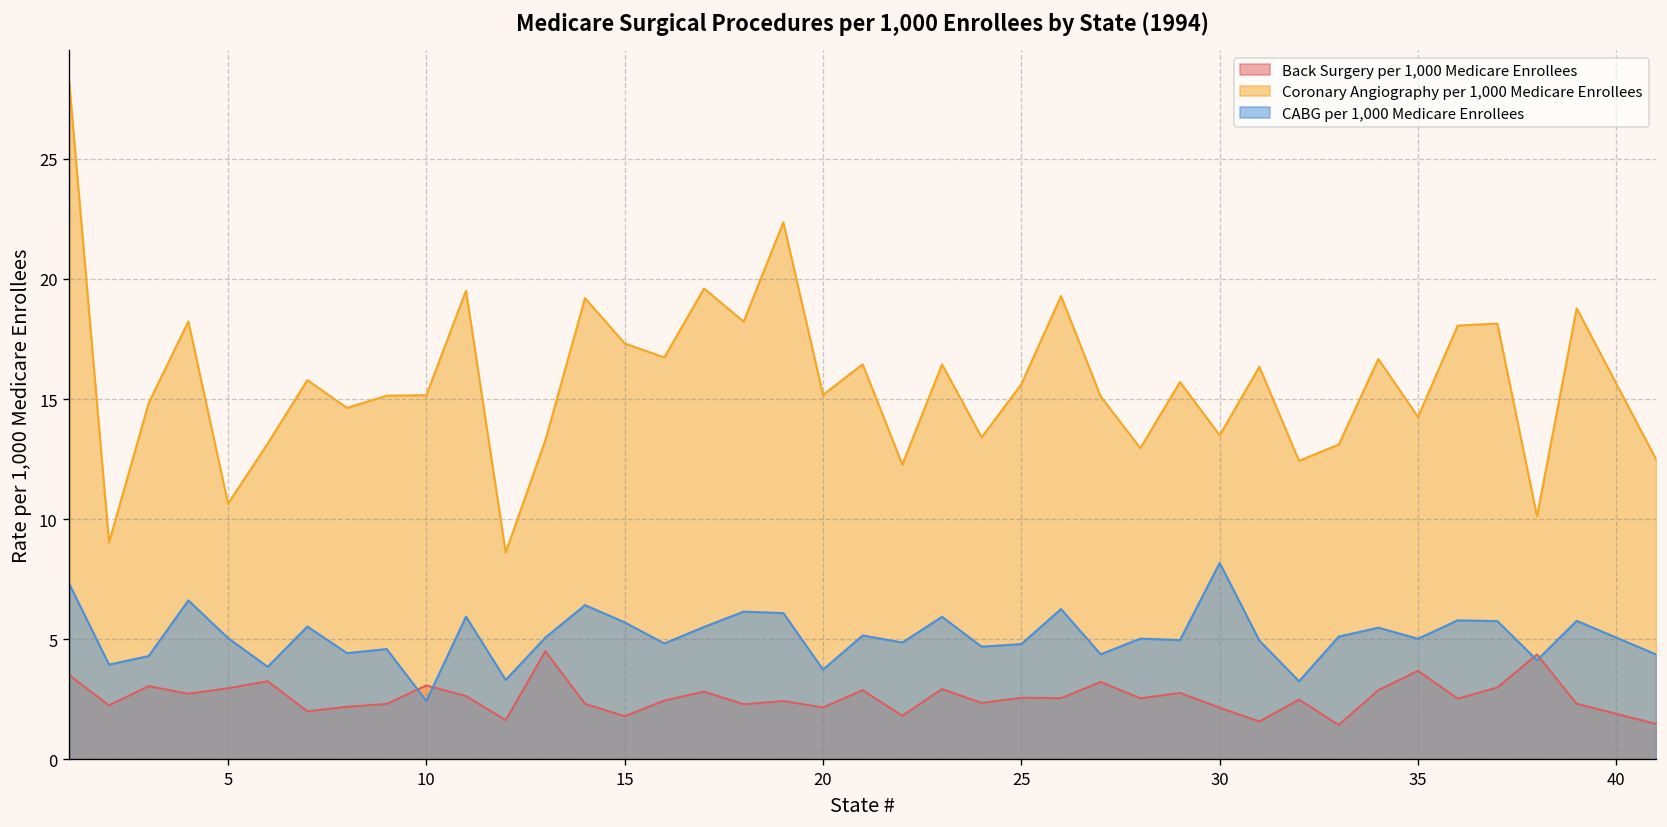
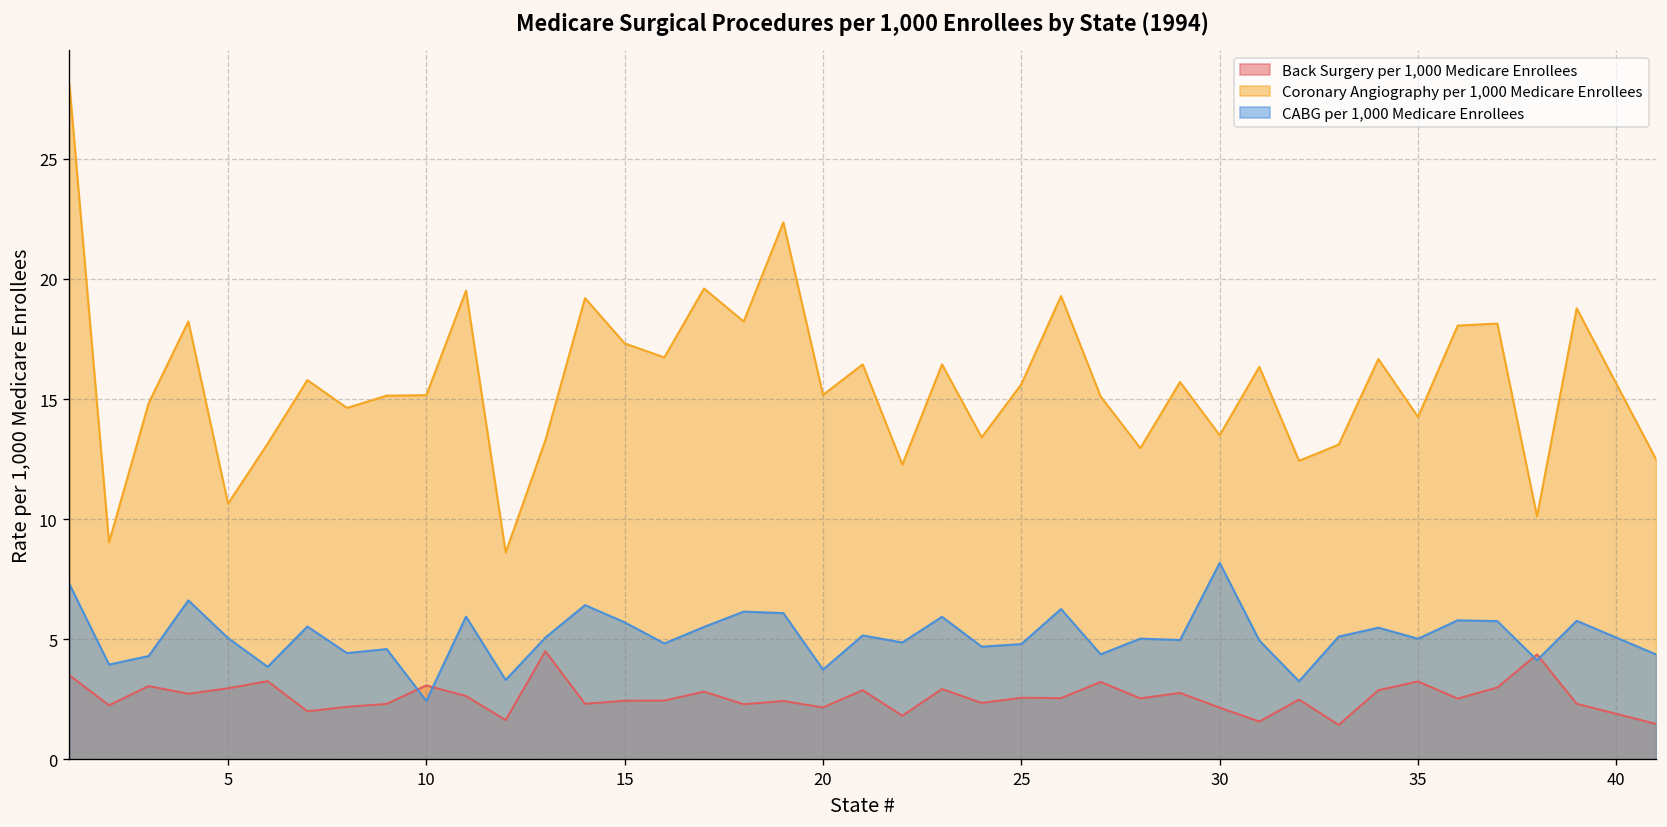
Back Surgery per 1,000 Medicare Enrollees, 15: 1.8 -> 2.4
Back Surgery per 1,000 Medicare Enrollees, 35: 3.7 -> 3.2
